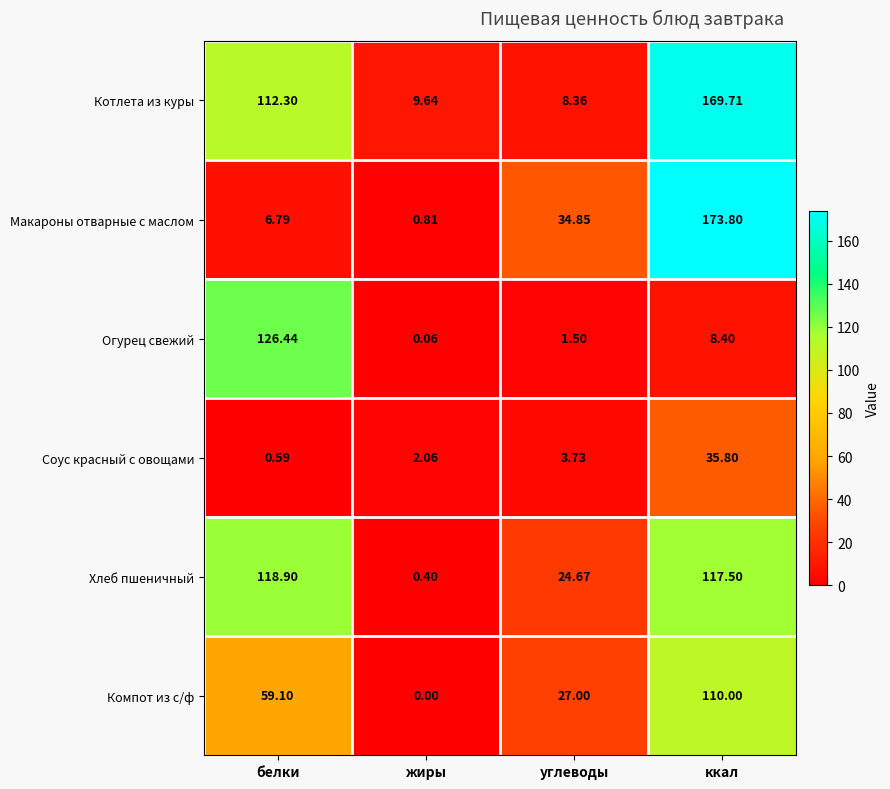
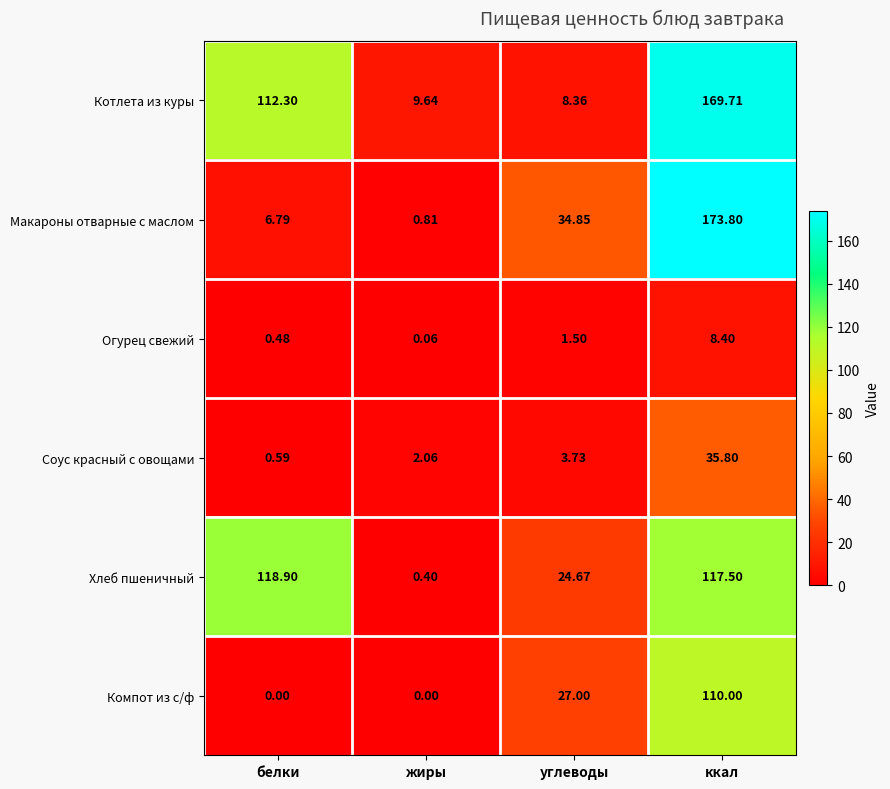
Огурец свежий, белки: 126.44 -> 0.48
Компот из с/ф, белки: 59.10 -> 0.00
